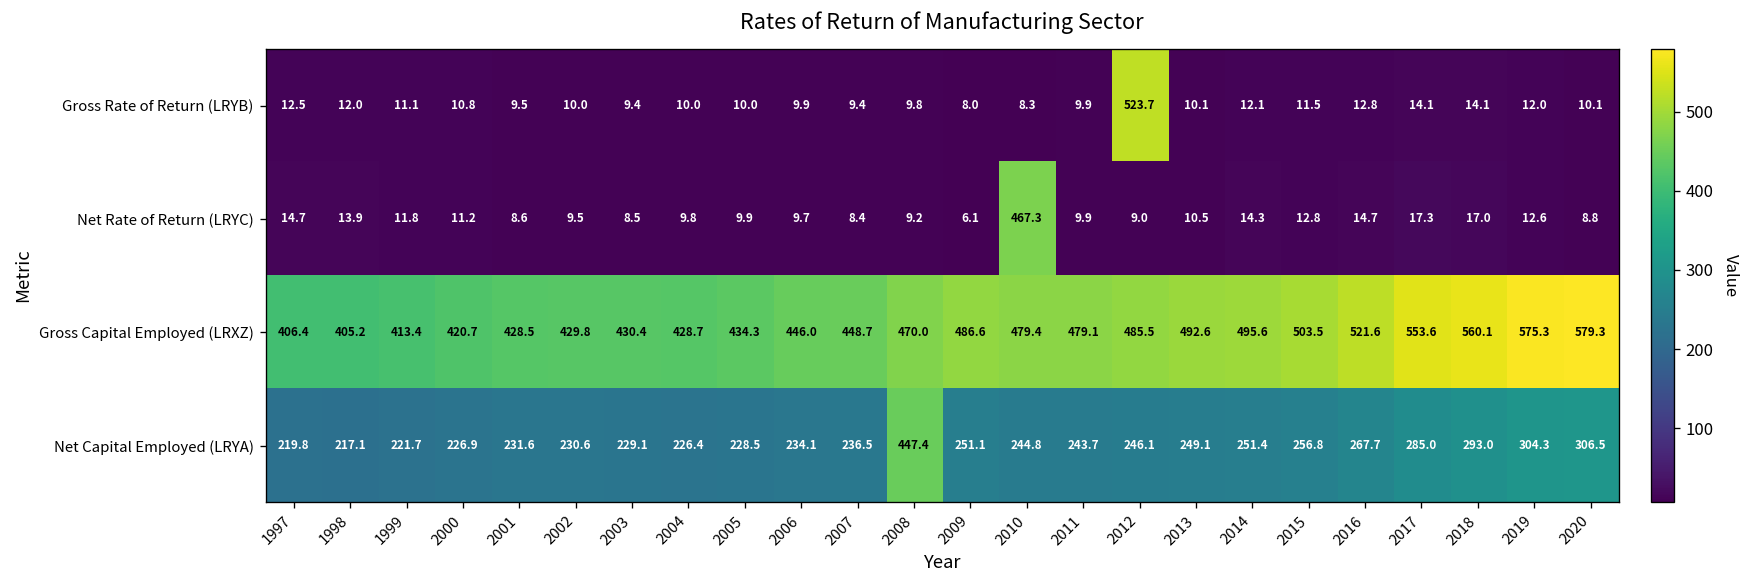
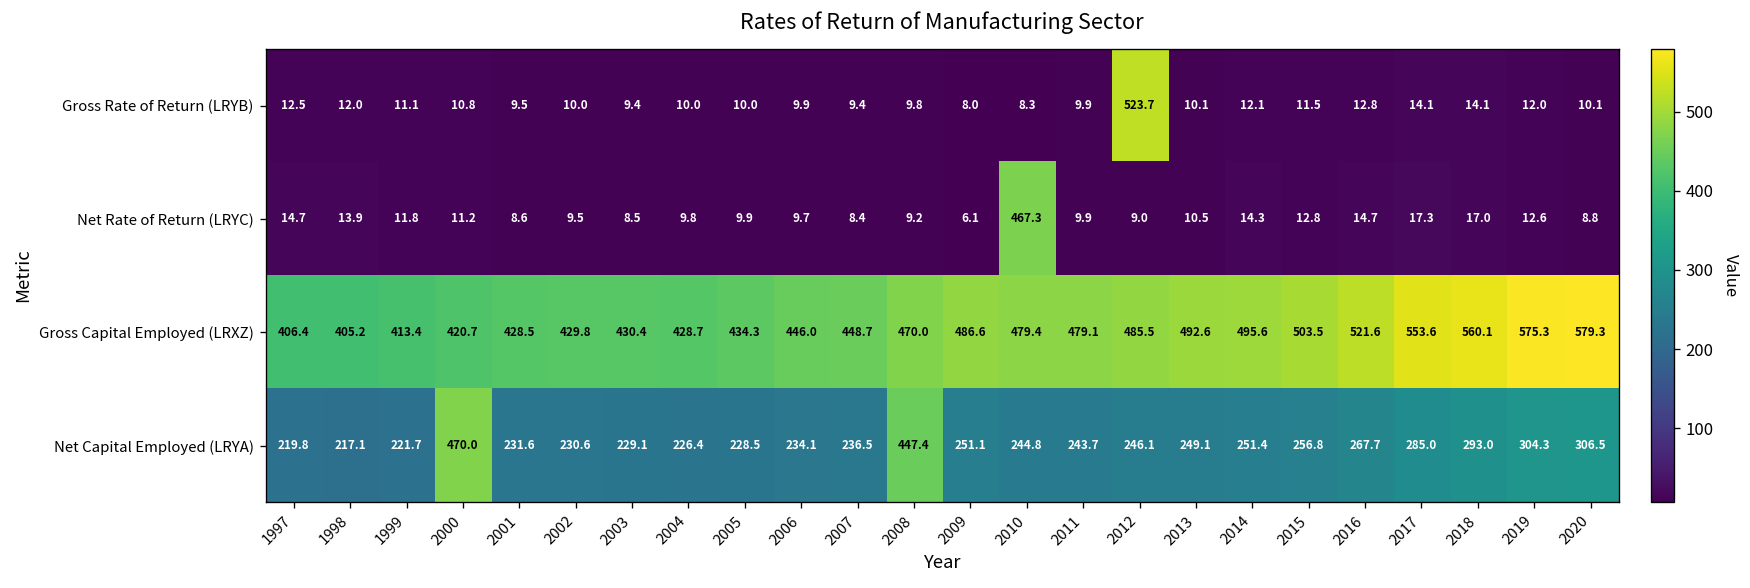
Net Capital Employed (LRYA), 2000: 226.9 -> 470.0
